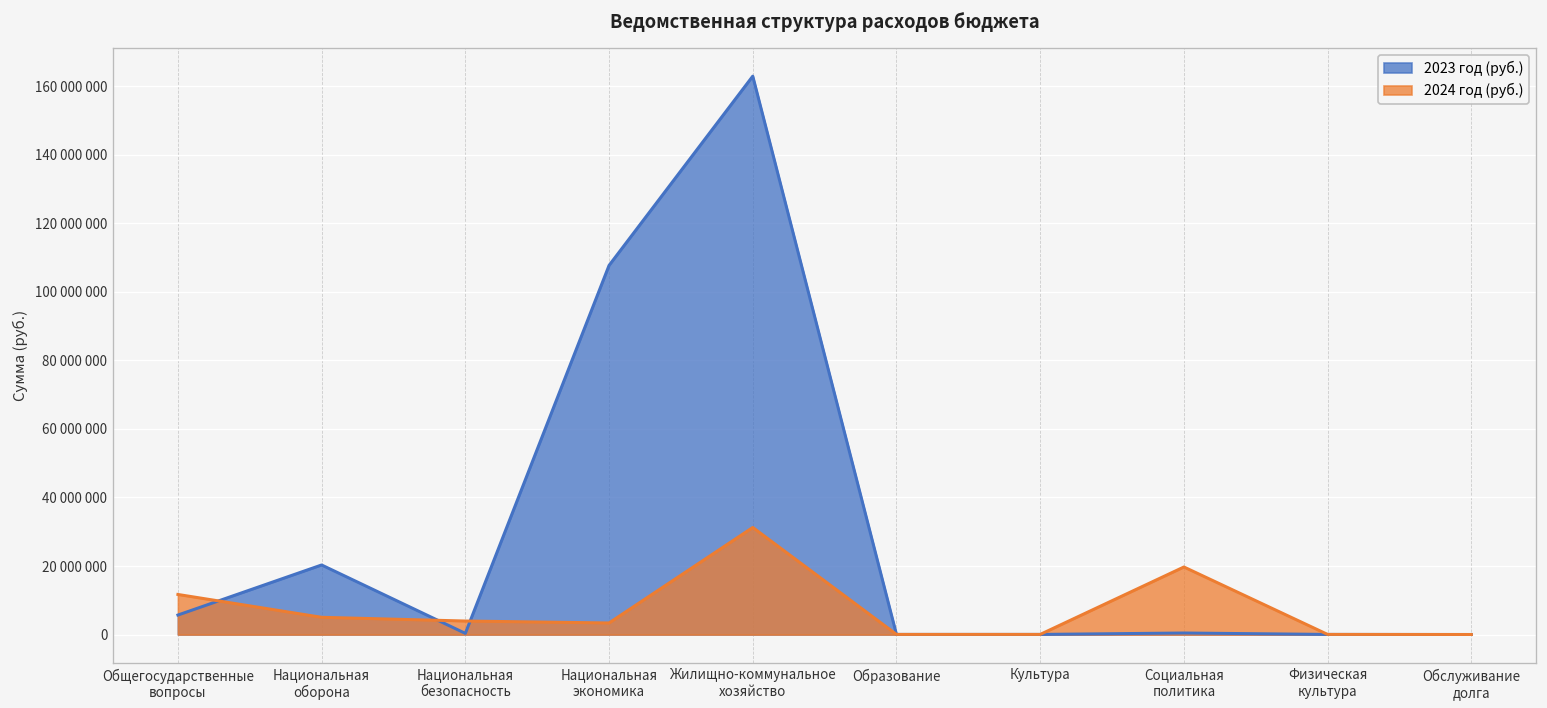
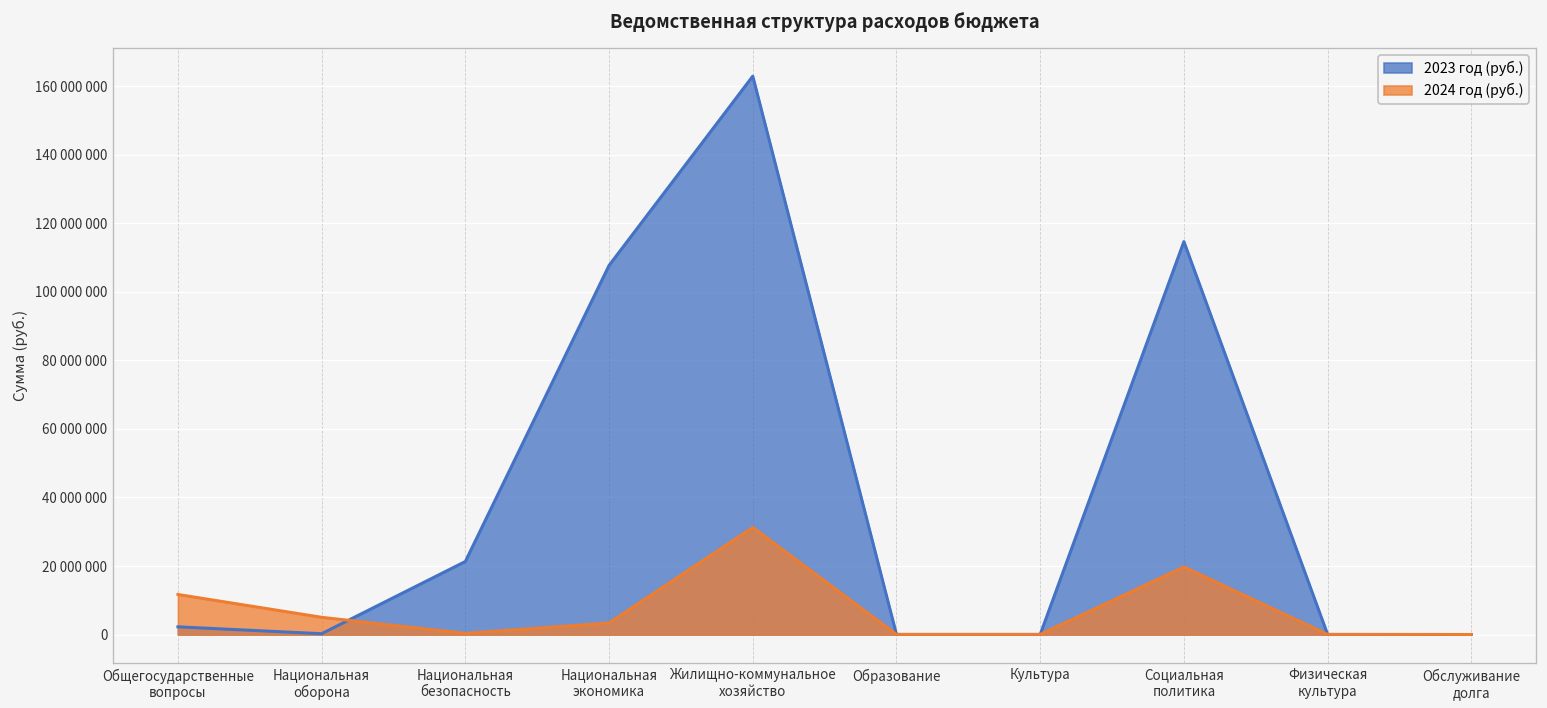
2023 год (руб.), Общегосударственные вопросы: 6000000 -> 2000000
2023 год (руб.), Национальная оборона: 20000000 -> 0
2023 год (руб.), Национальная безопасность: 0 -> 21000000
2024 год (руб.), Национальная безопасность: 4000000 -> 0
2023 год (руб.), Социальная политика: 0 -> 115000000
